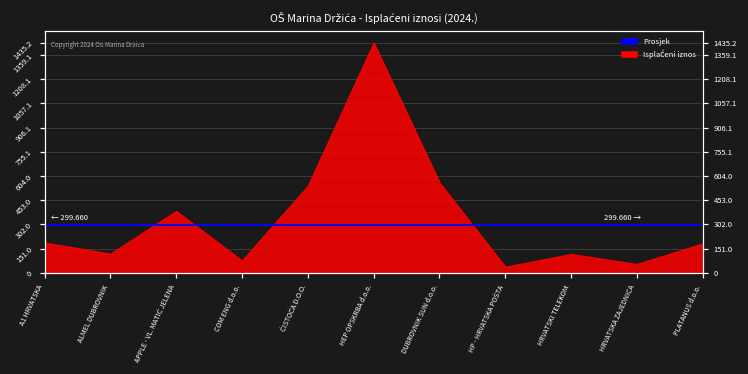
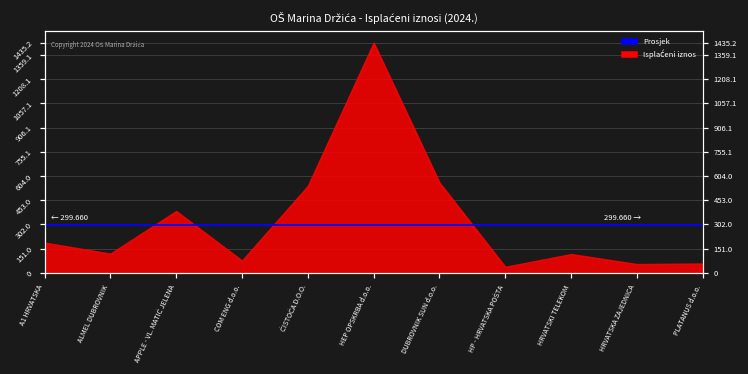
PLATANUS d.o.o.: 180 -> 60
